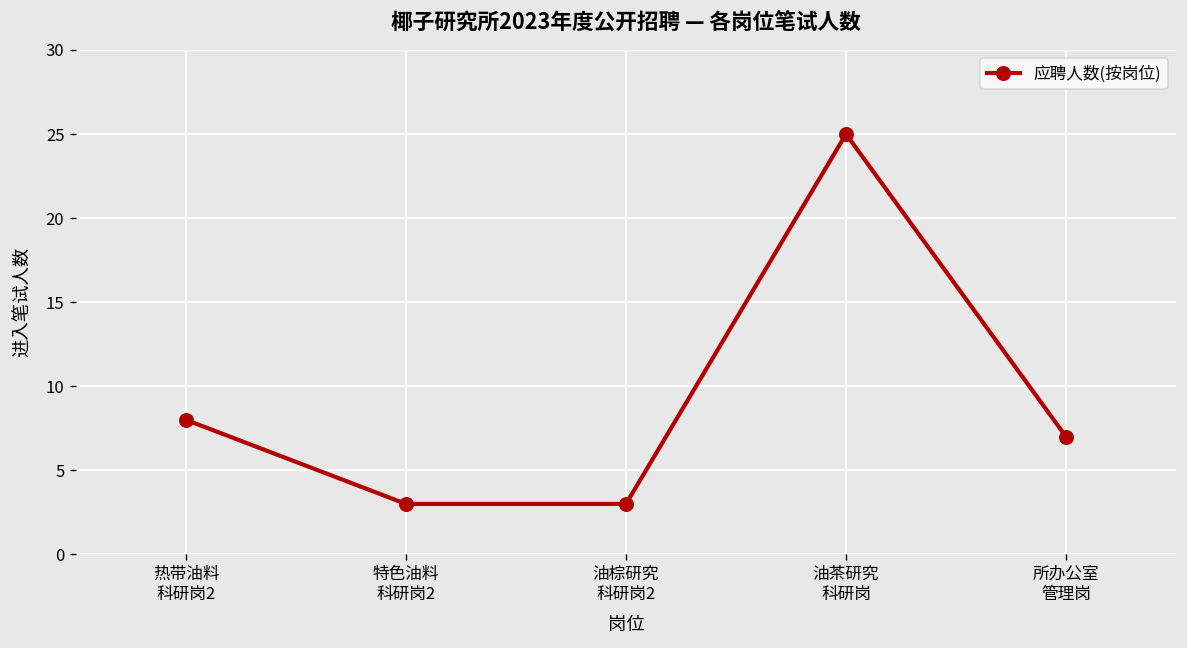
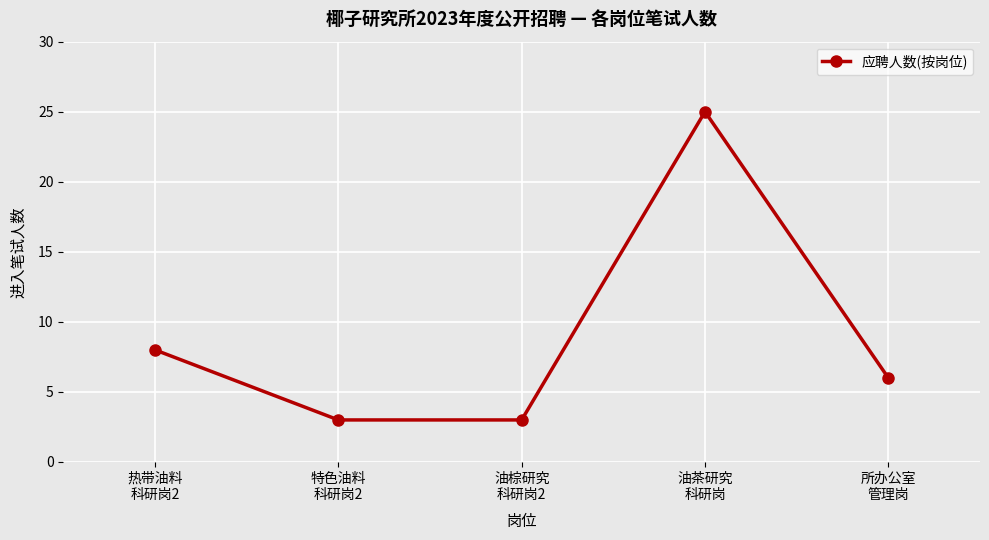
所办公室 管理岗: 7 -> 6
